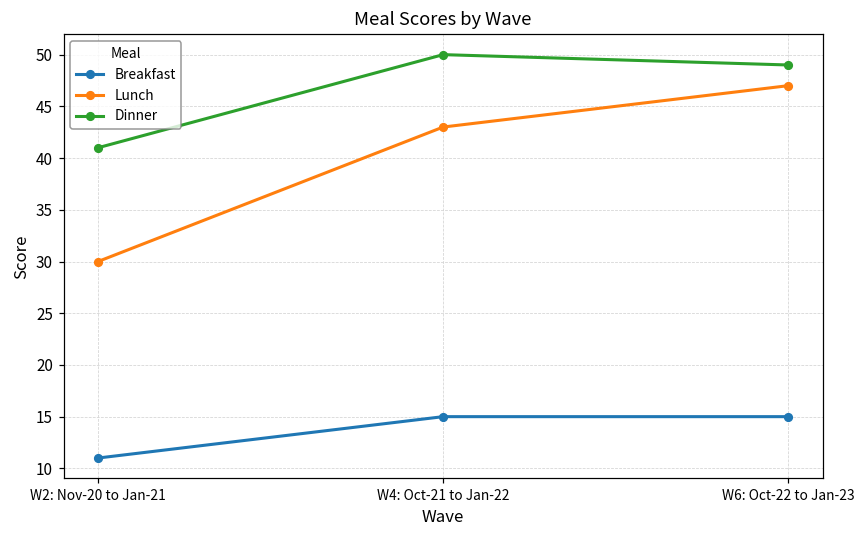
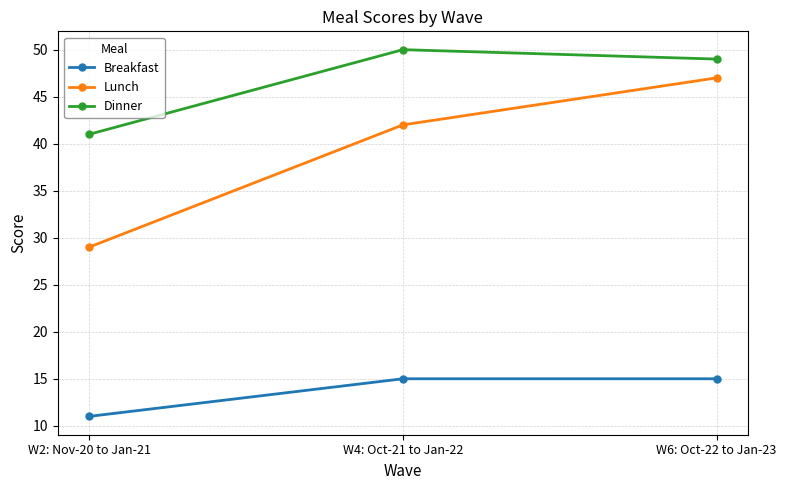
Lunch, W2: Nov-20 to Jan-21: 30 -> 29
Lunch, W4: Oct-21 to Jan-22: 43 -> 42
